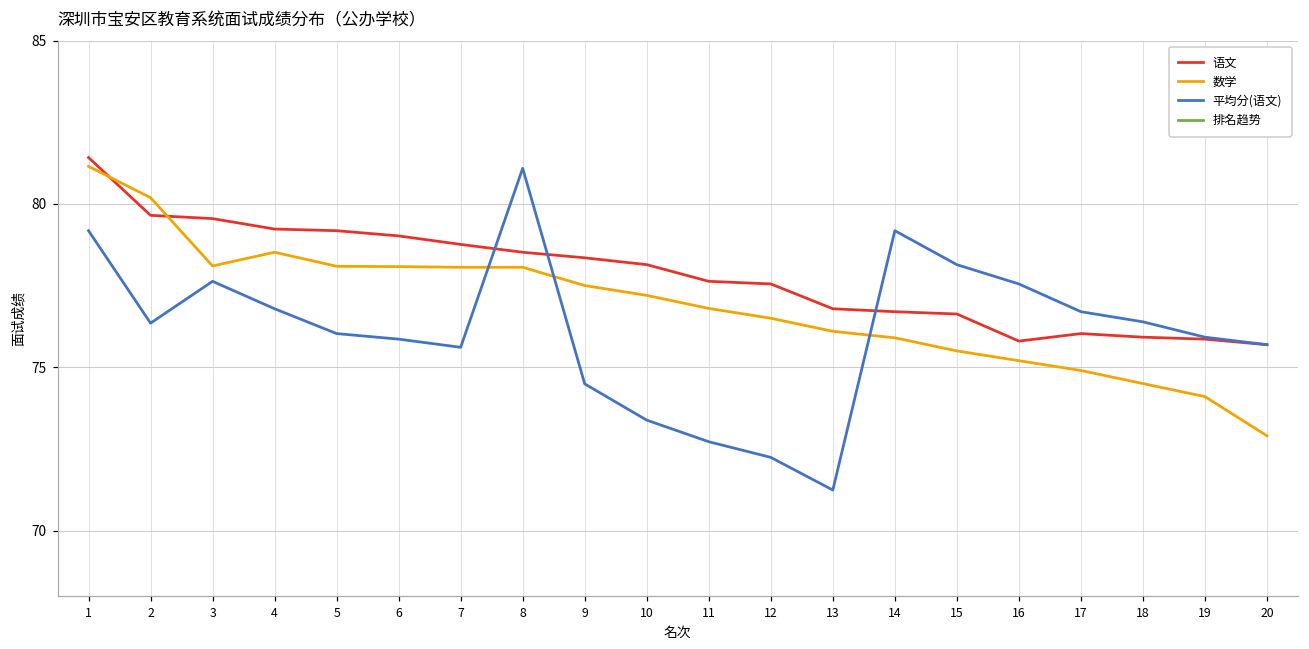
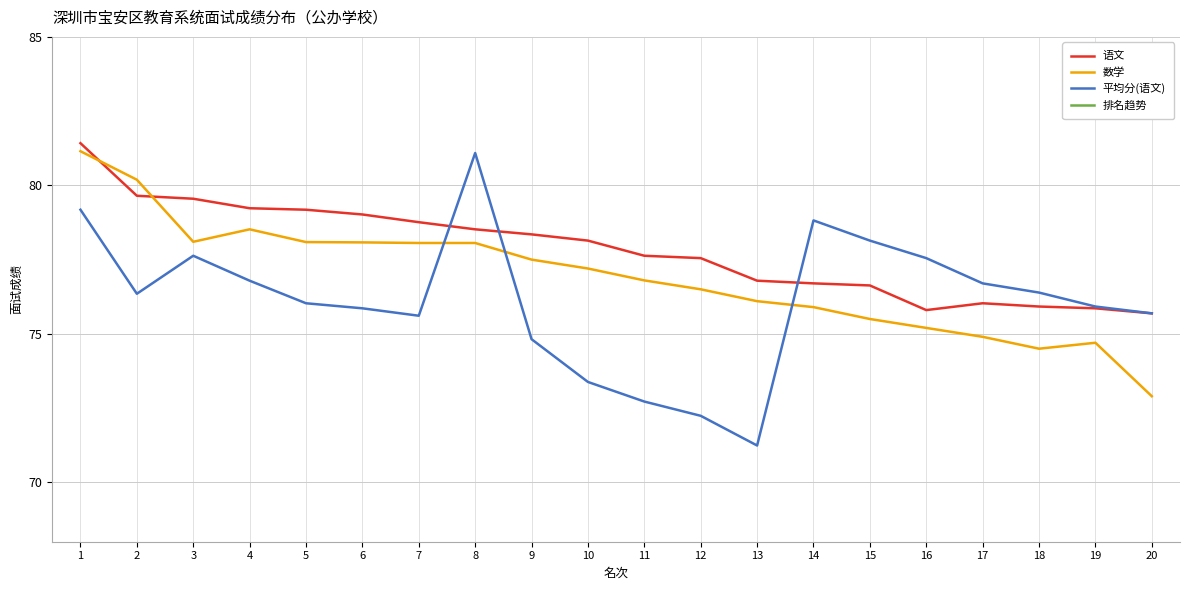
平均分(语文), 9: 74.5 -> 74.8
平均分(语文), 14: 79.2 -> 78.8
数学, 19: 74.1 -> 74.7
